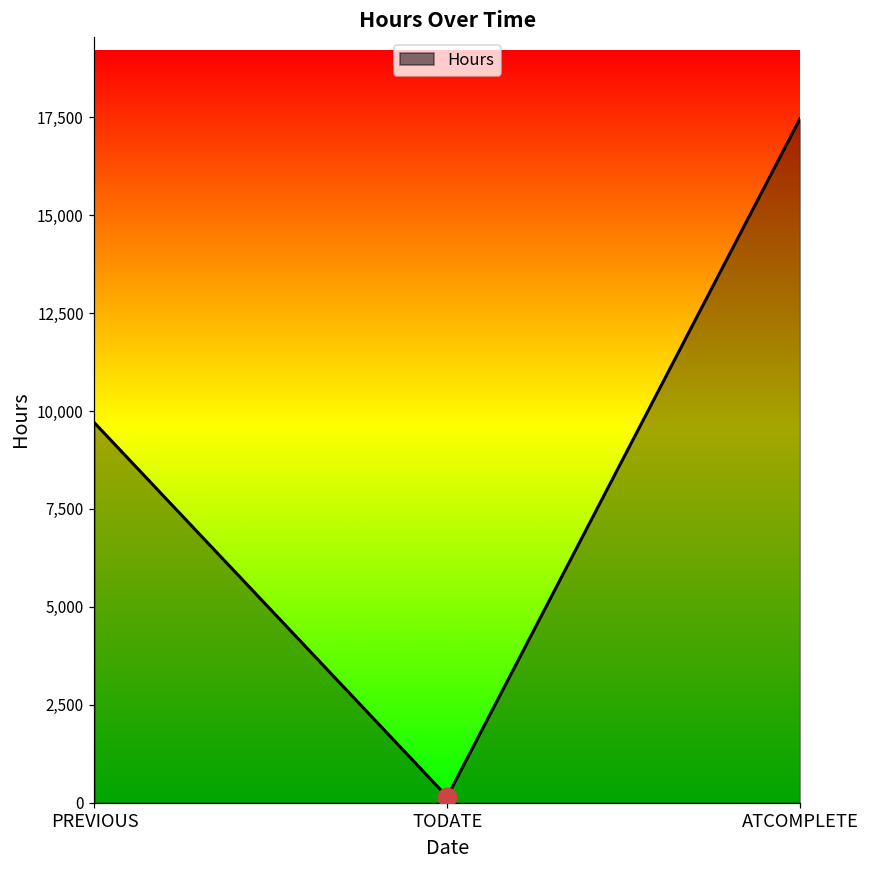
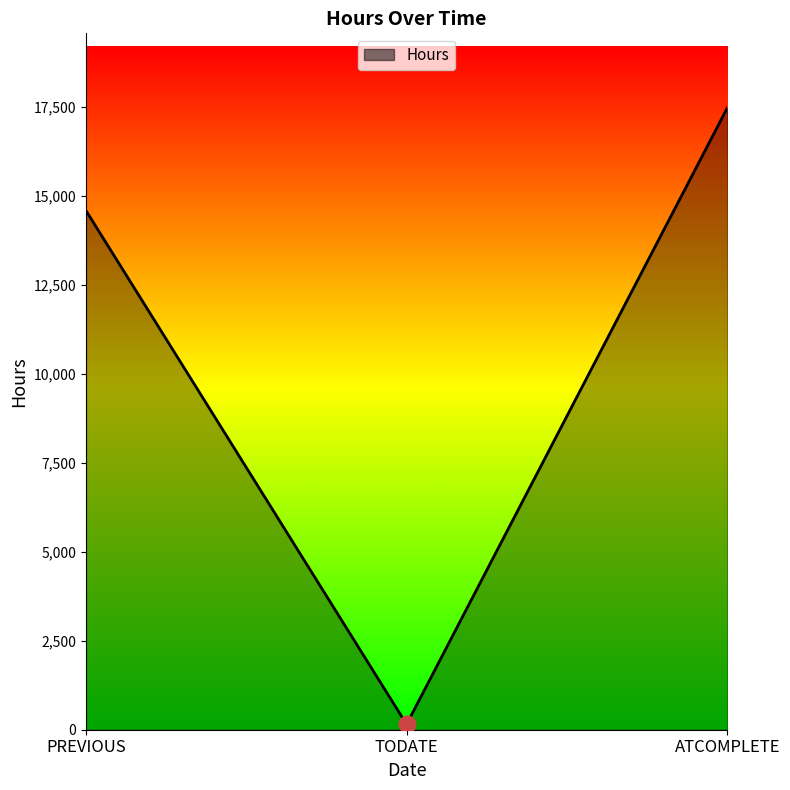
Hours, PREVIOUS: 9,700 -> 14,600
